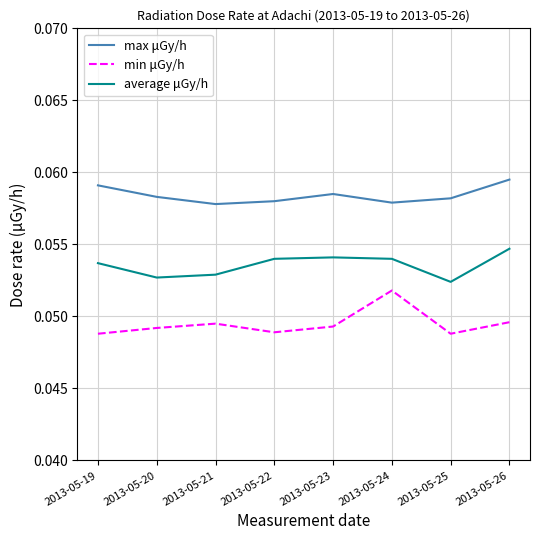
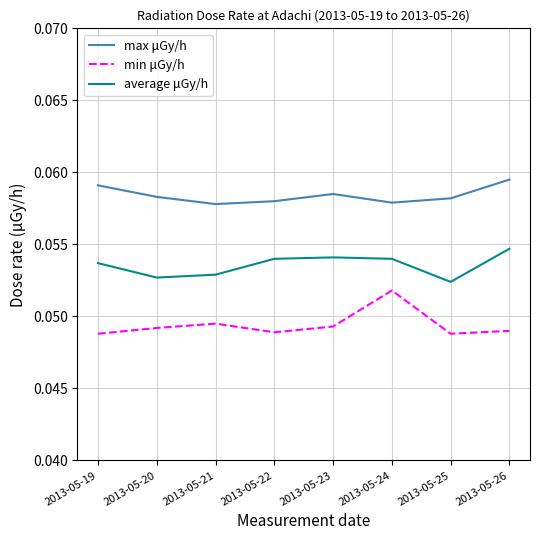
min μGy/h, 2013-05-26: 0.0496 -> 0.0490
